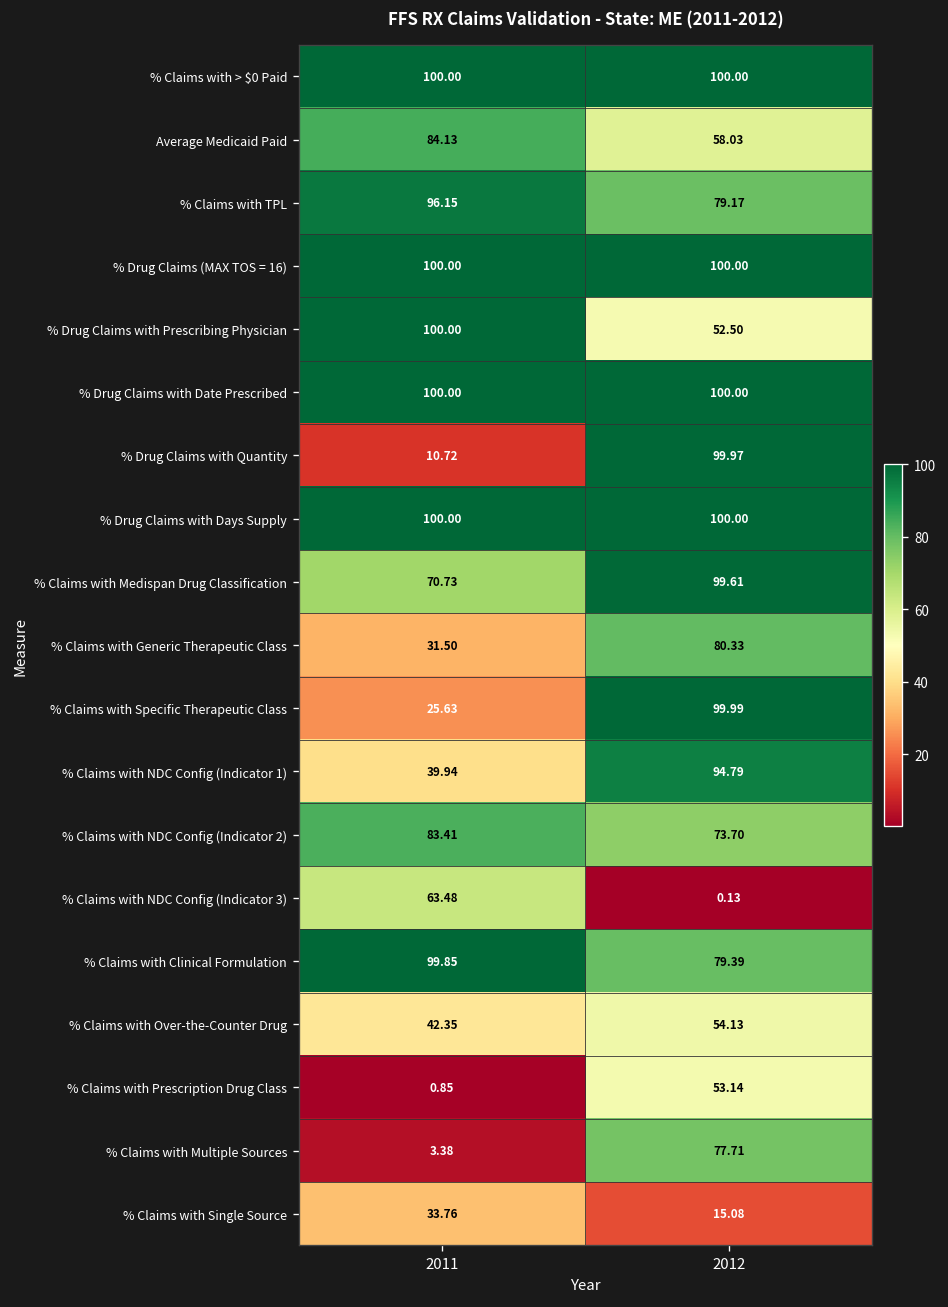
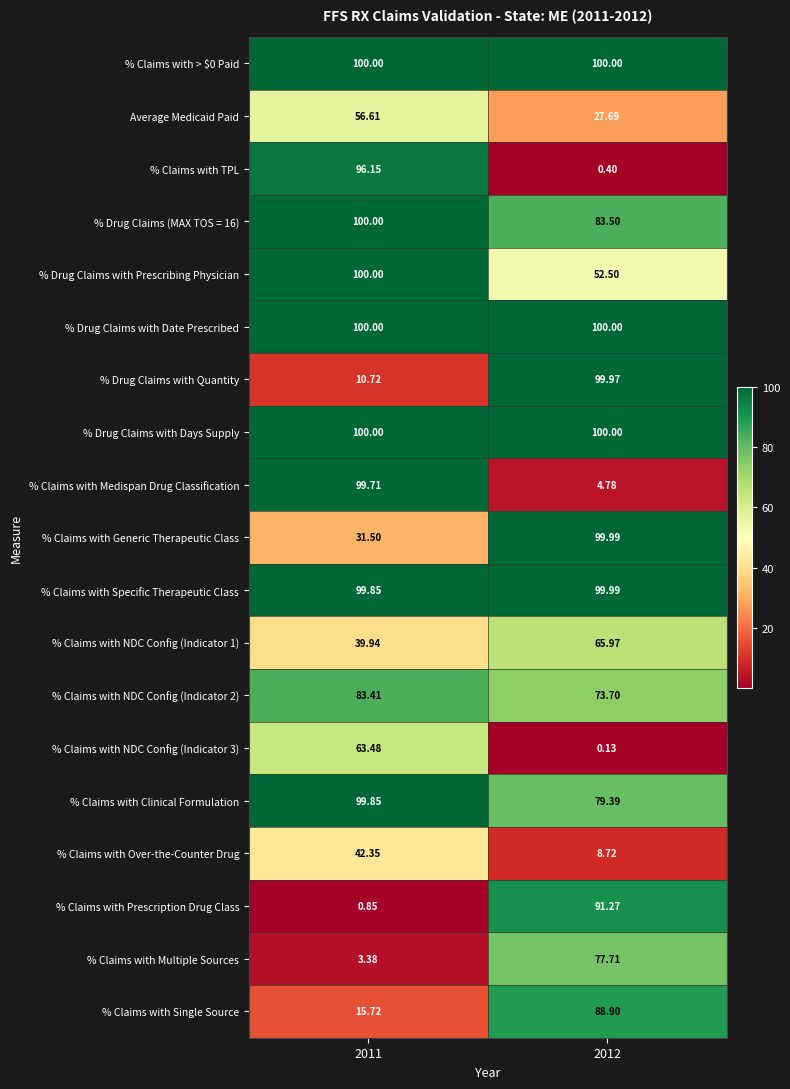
Average Medicaid Paid, 2011: 84.13 -> 56.61
Average Medicaid Paid, 2012: 58.03 -> 27.69
% Claims with TPL, 2012: 79.17 -> 0.40
% Drug Claims (MAX TOS = 16), 2012: 100.00 -> 83.50
% Claims with Medispan Drug Classification, 2011: 70.73 -> 99.71
% Claims with Medispan Drug Classification, 2012: 99.61 -> 4.78
% Claims with Generic Therapeutic Class, 2012: 80.33 -> 99.99
% Claims with Specific Therapeutic Class, 2011: 25.63 -> 99.85
% Claims with NDC Config (Indicator 1), 2012: 94.79 -> 65.97
% Claims with Over-the-Counter Drug, 2012: 54.13 -> 8.72
% Claims with Prescription Drug Class, 2012: 53.14 -> 91.27
% Claims with Single Source, 2011: 33.76 -> 15.72
% Claims with Single Source, 2012: 15.08 -> 88.90
